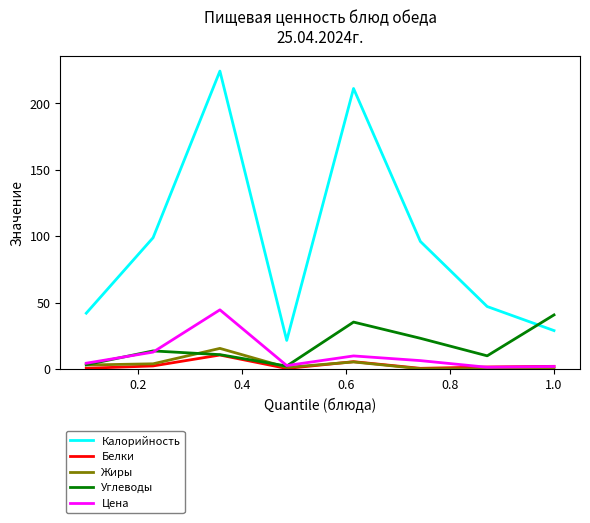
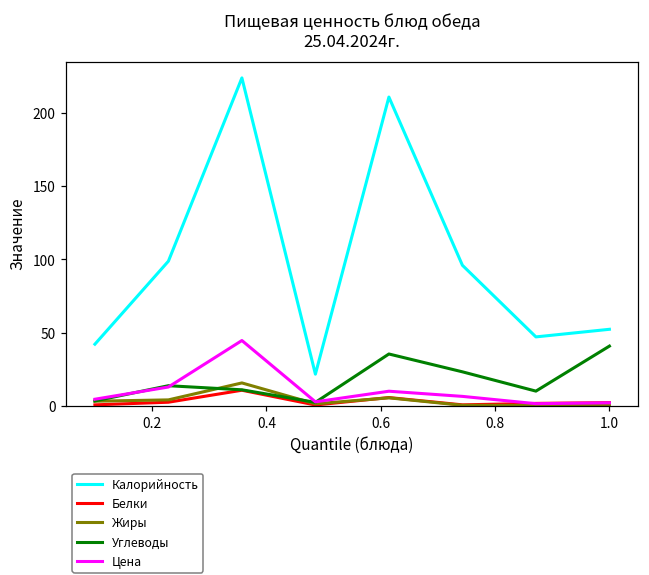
Калорийность, 1.0: 29 -> 52
